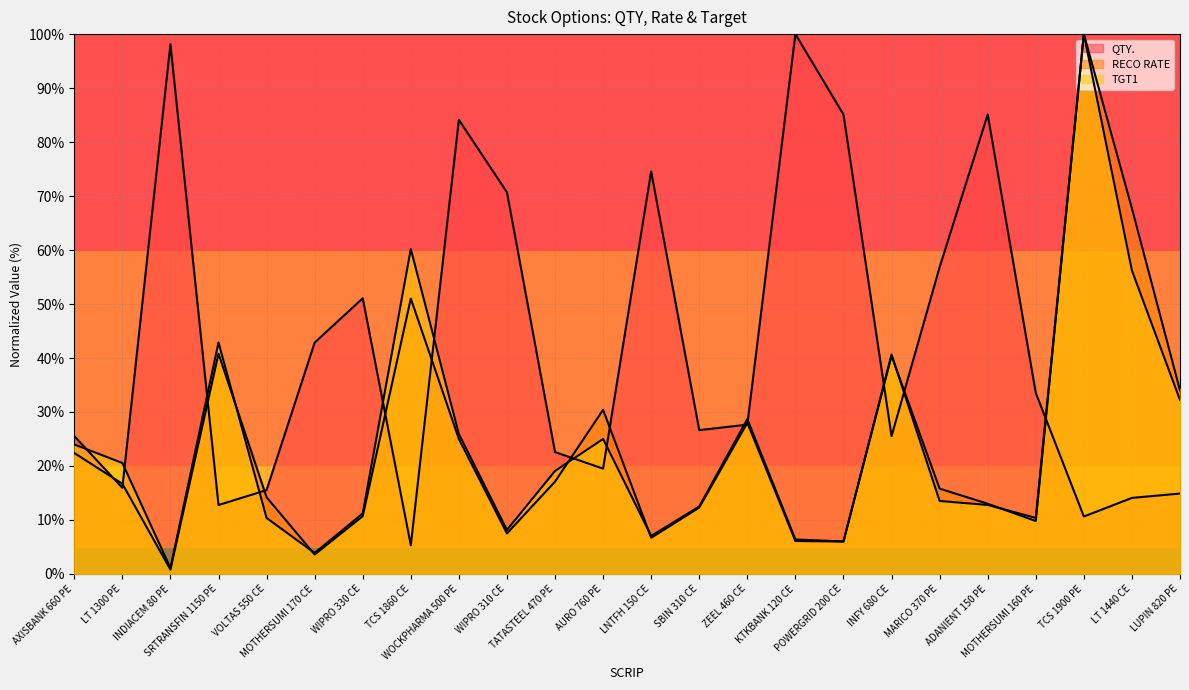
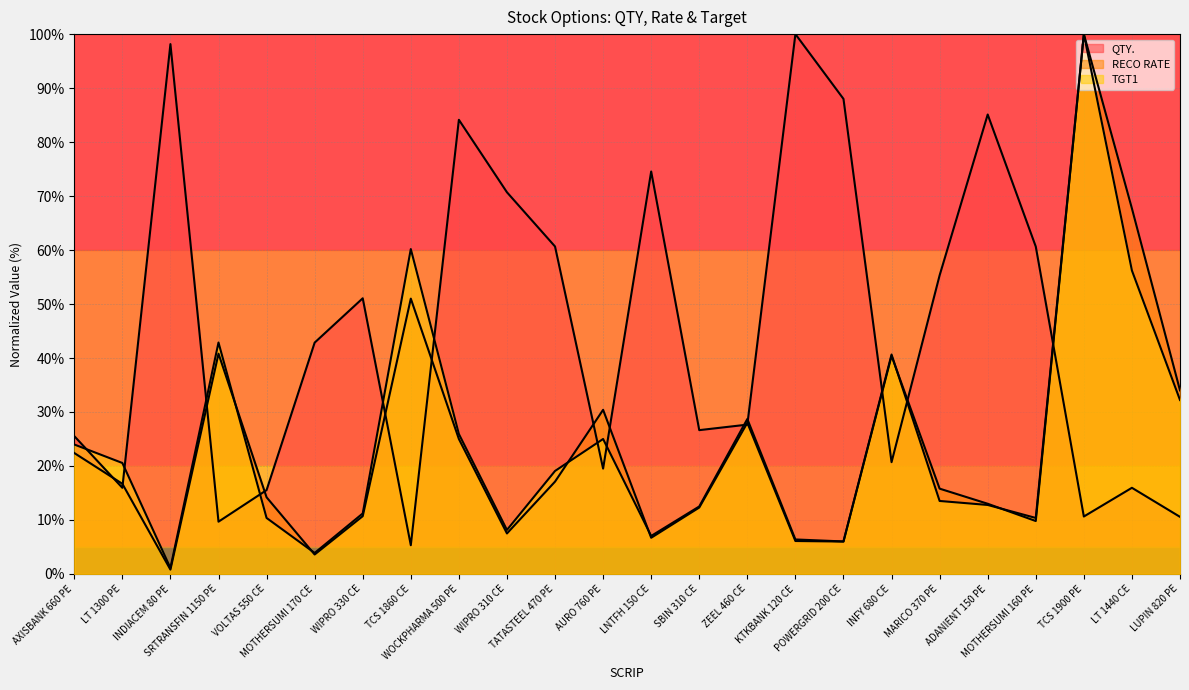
QTY., SRTRANSFIN 1150 PE: 13% -> 10%
QTY., TATASTEEL 470 PE: 23% -> 61%
QTY., POWERGRID 200 CE: 85% -> 88%
QTY., INFY 680 CE: 26% -> 21%
QTY., MARICO 370 PE: 57% -> 55%
QTY., MOTHERSUMI 160 PE: 34% -> 61%
QTY., LT 1440 CE: 14% -> 16%
QTY., LUPIN 820 PE: 15% -> 11%
